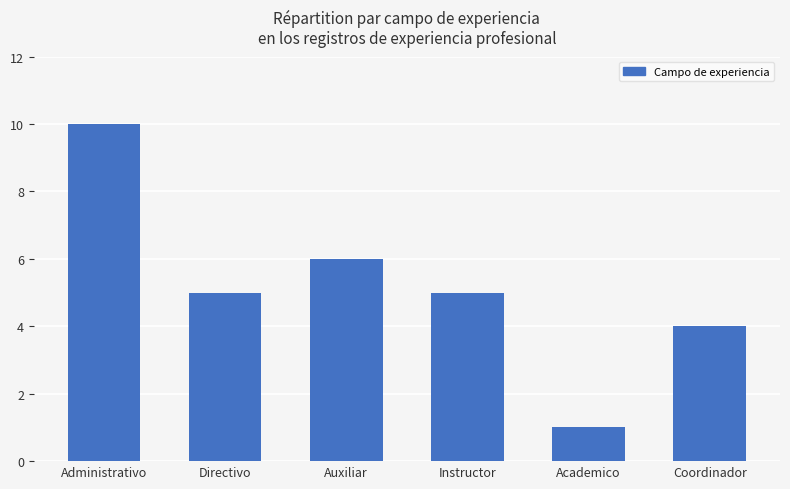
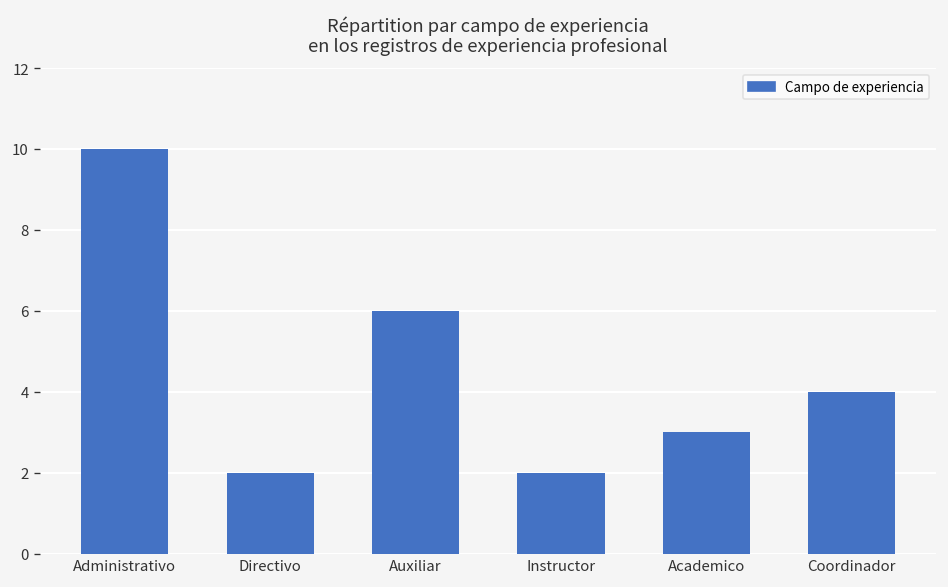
Directivo: 5 -> 2
Instructor: 5 -> 2
Academico: 1 -> 3
